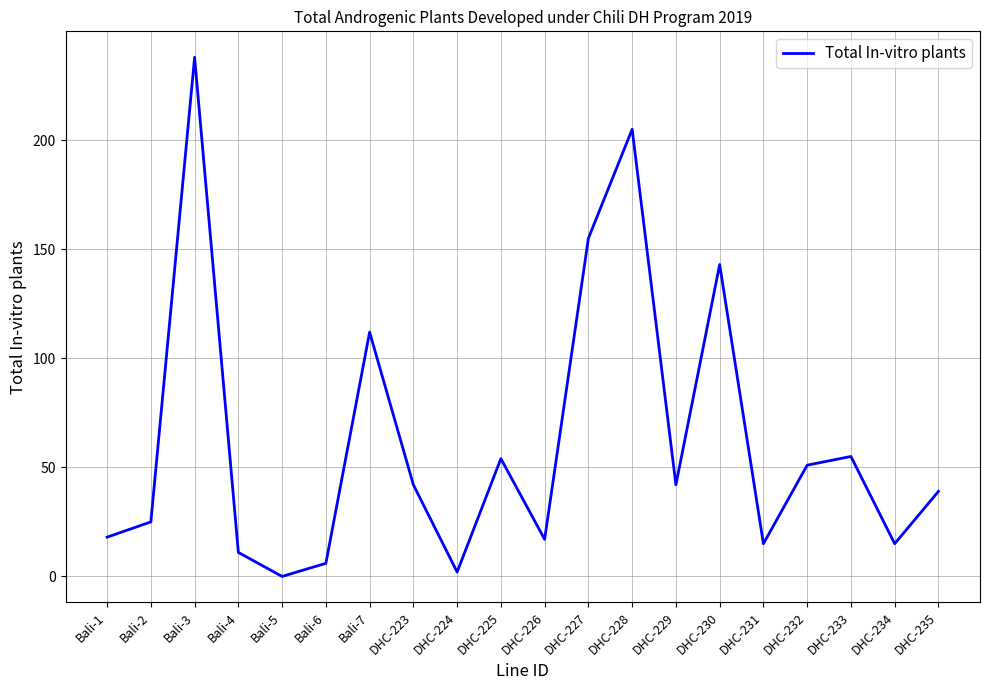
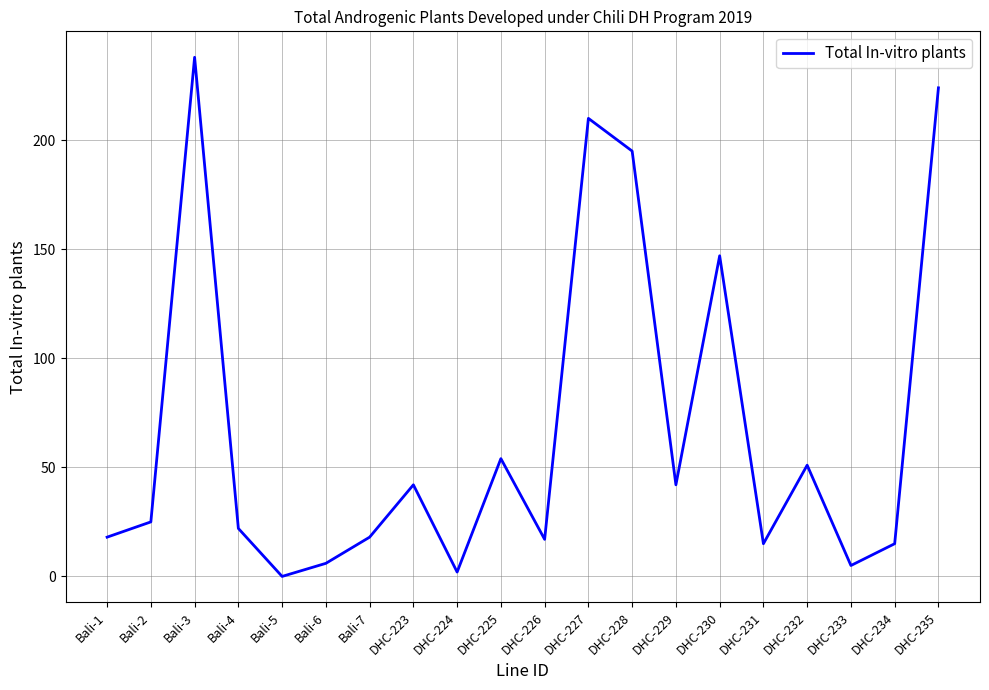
Bali-4: 11 -> 22
Bali-7: 112 -> 18
DHC-227: 155 -> 210
DHC-228: 205 -> 195
DHC-230: 143 -> 147
DHC-233: 55 -> 5
DHC-235: 39 -> 224
